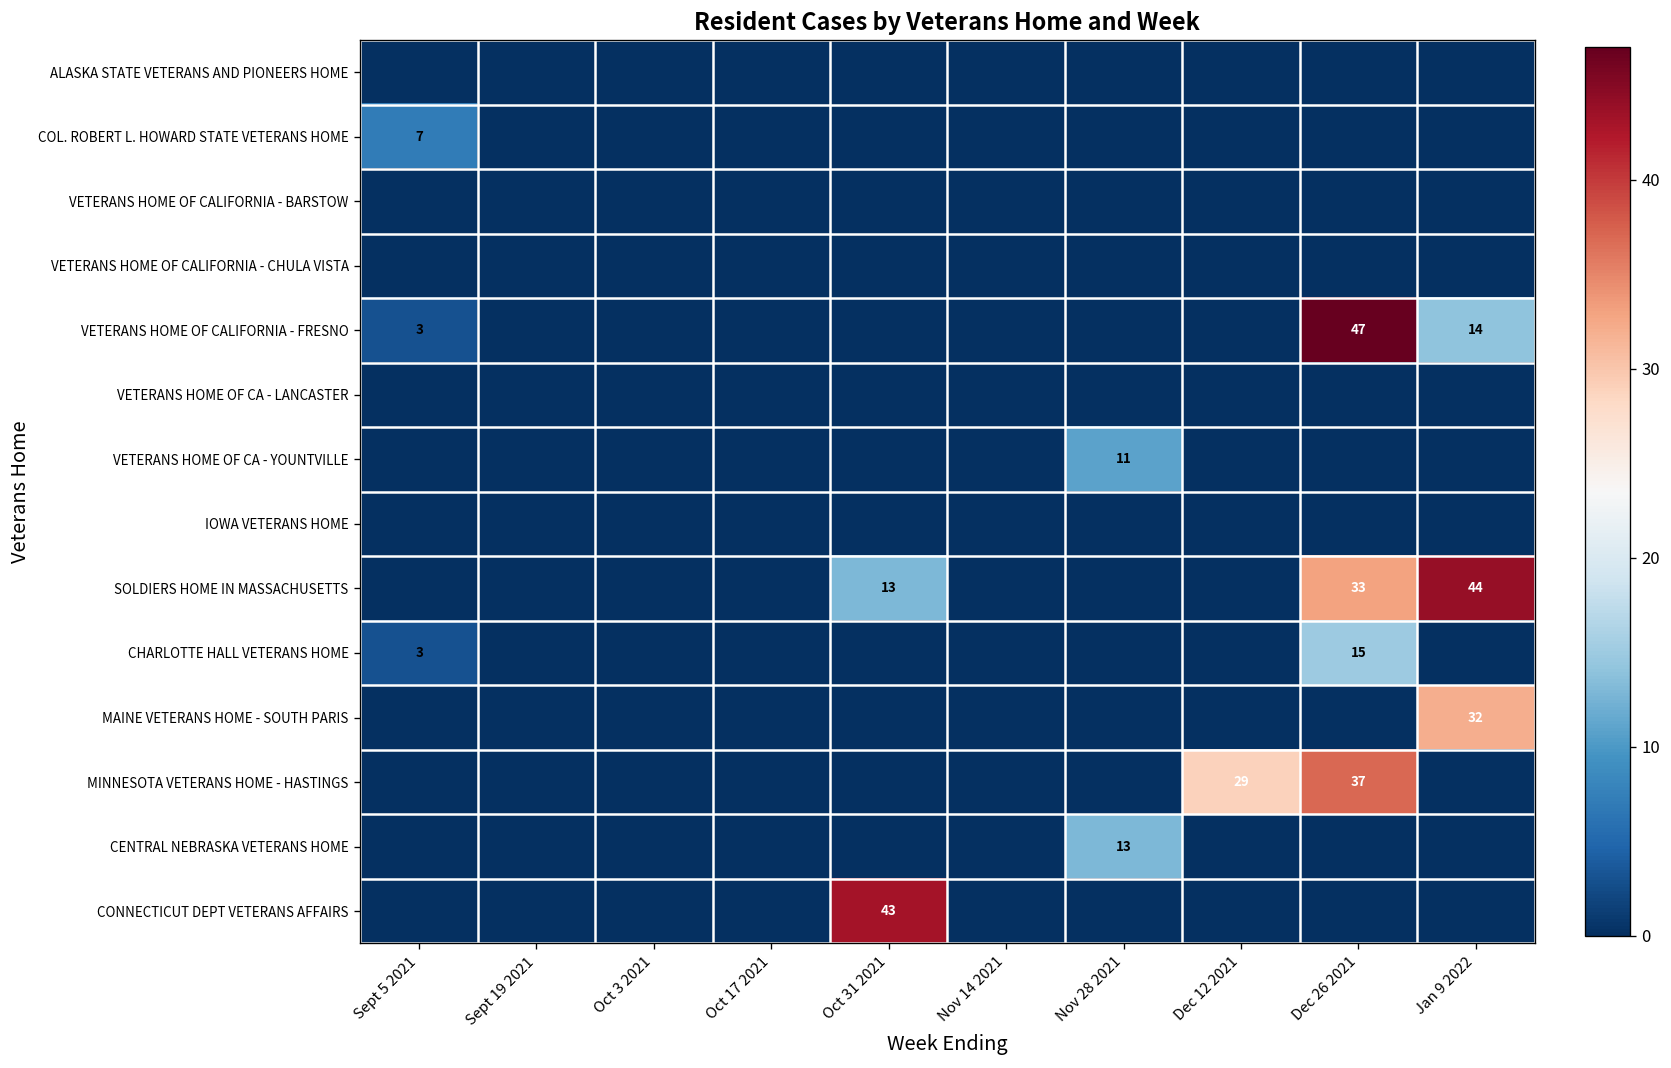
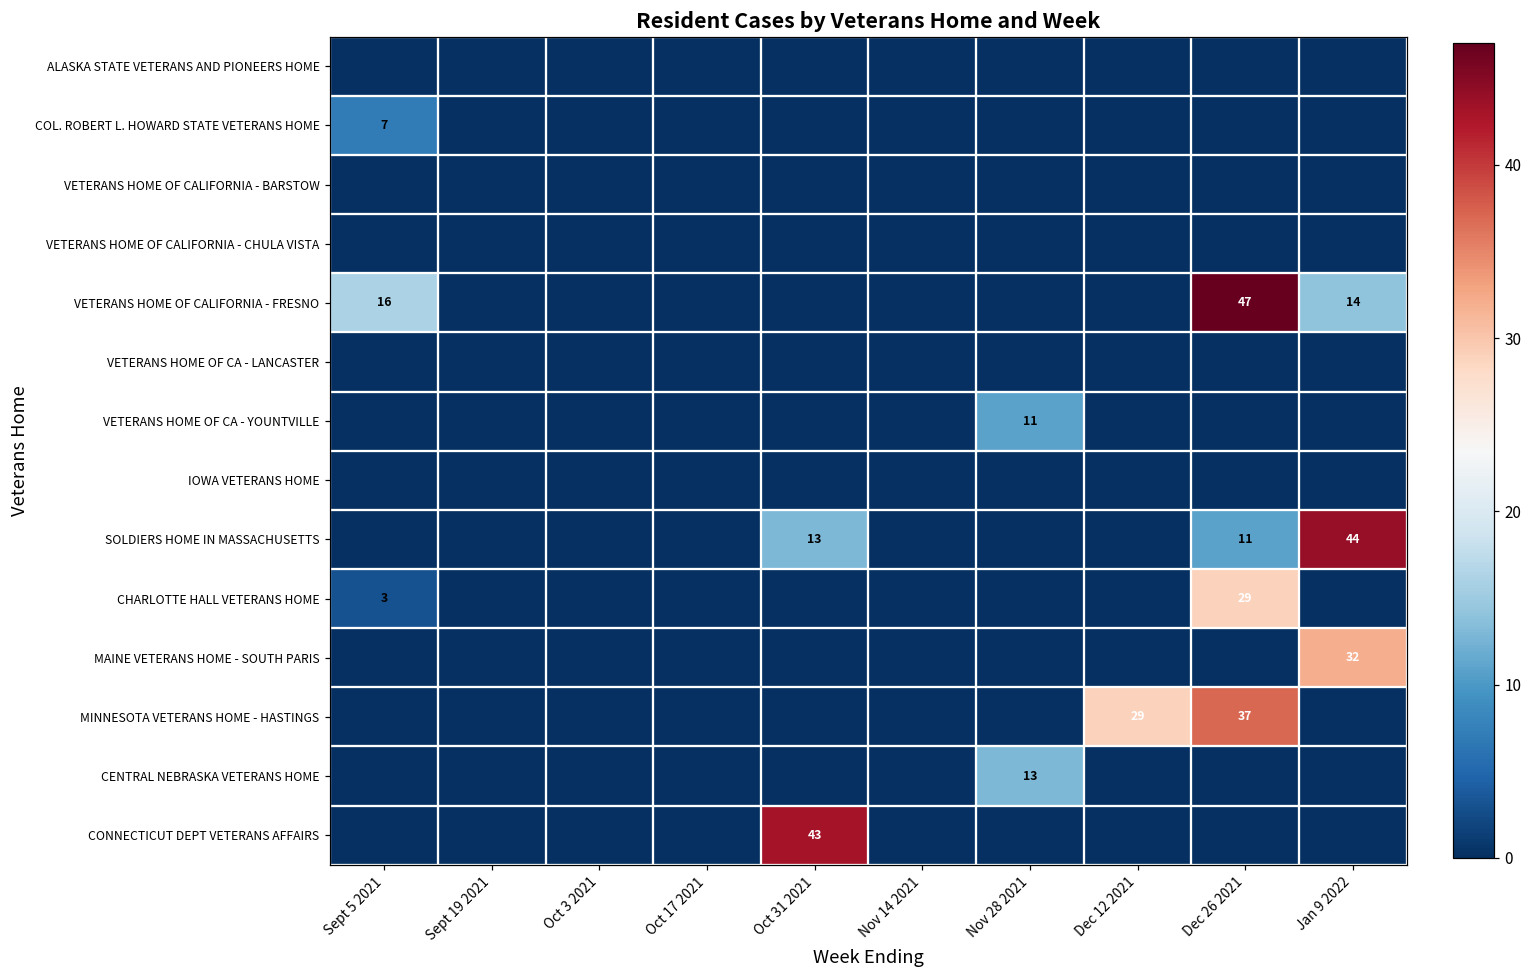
VETERANS HOME OF CALIFORNIA - FRESNO, Sept 5 2021: 3 -> 16
SOLDIERS HOME IN MASSACHUSETTS, Dec 26 2021: 33 -> 11
CHARLOTTE HALL VETERANS HOME, Dec 26 2021: 15 -> 29
